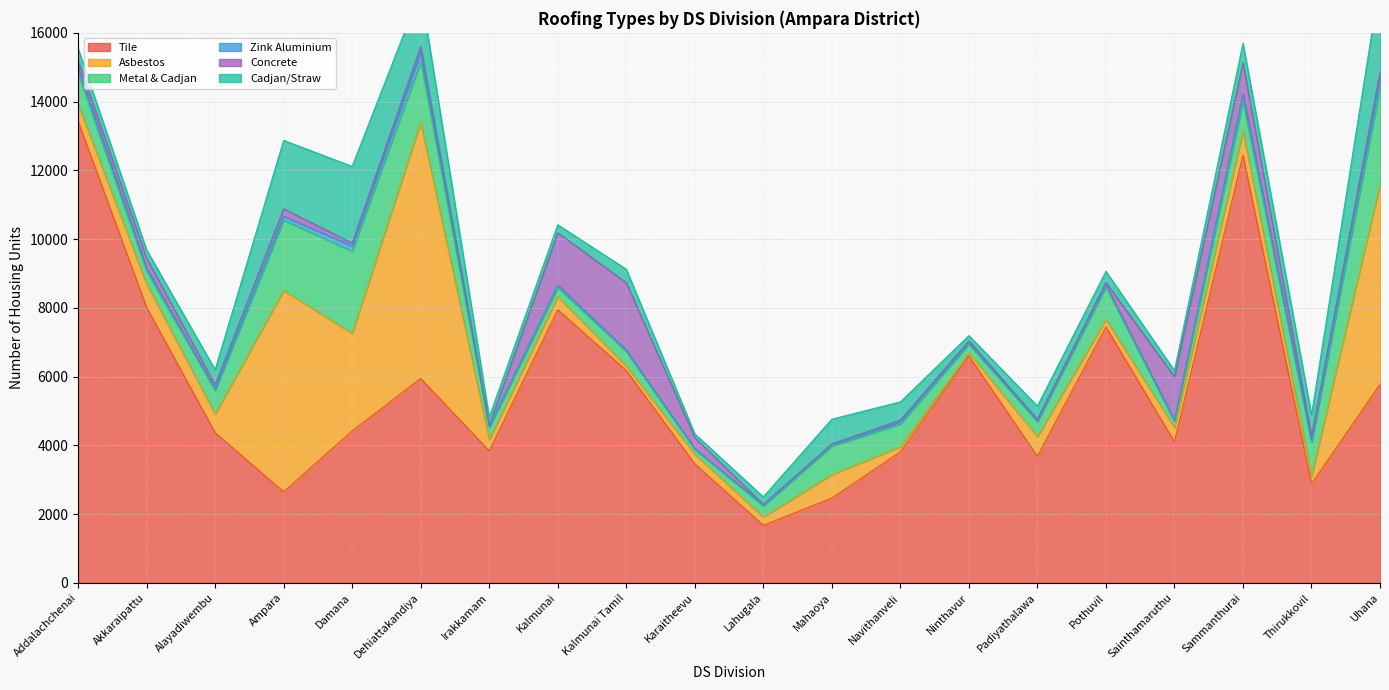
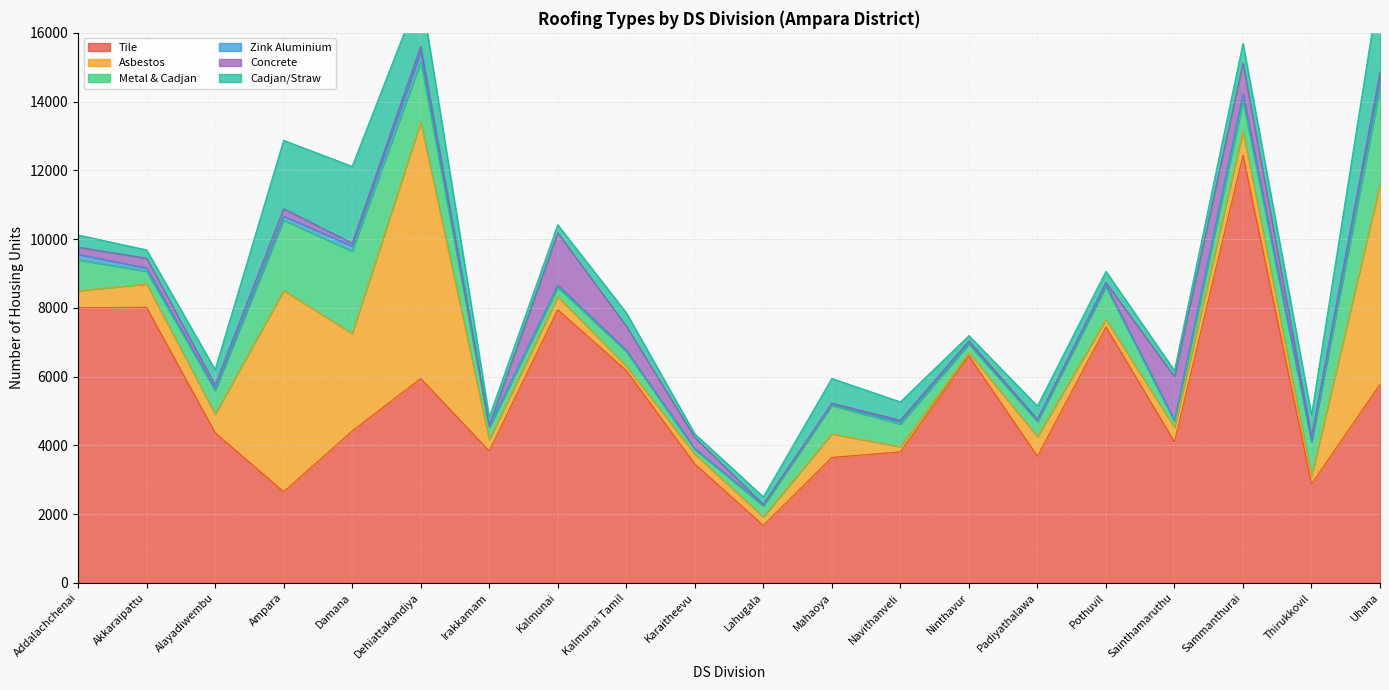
Tile, Addalachchenai: 13400 -> 8000
Concrete, Kalmunai Tamil: 2000 -> 700
Tile, Mahaoya: 2500 -> 3700
